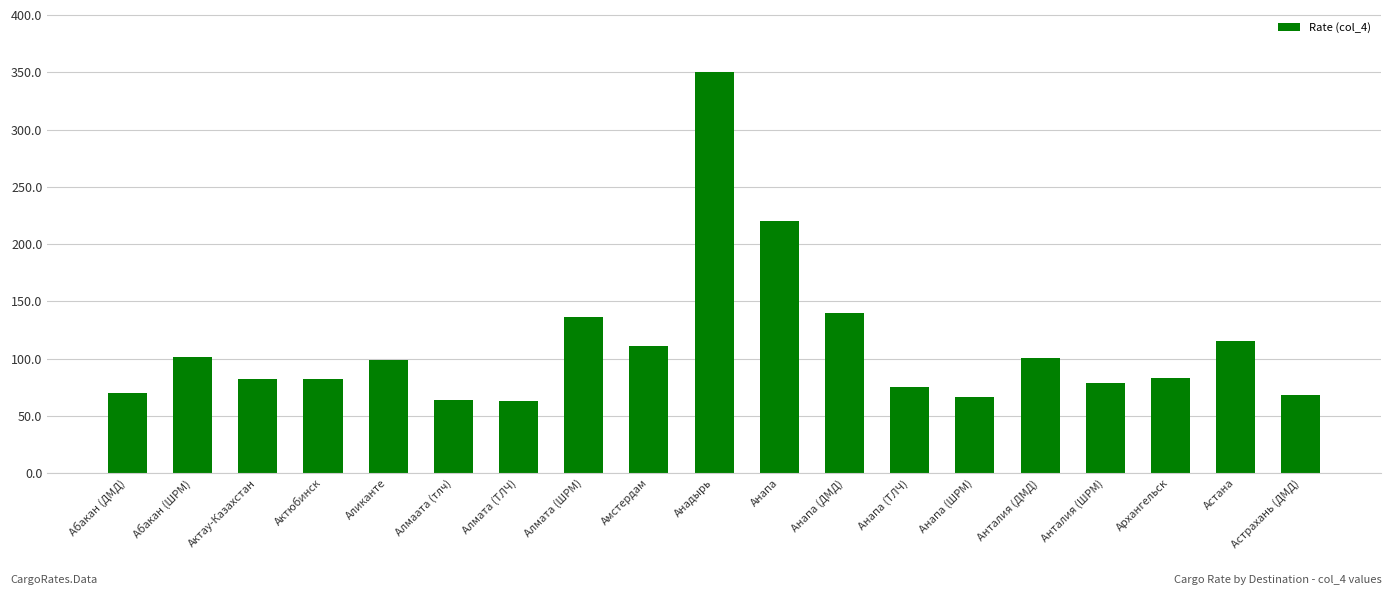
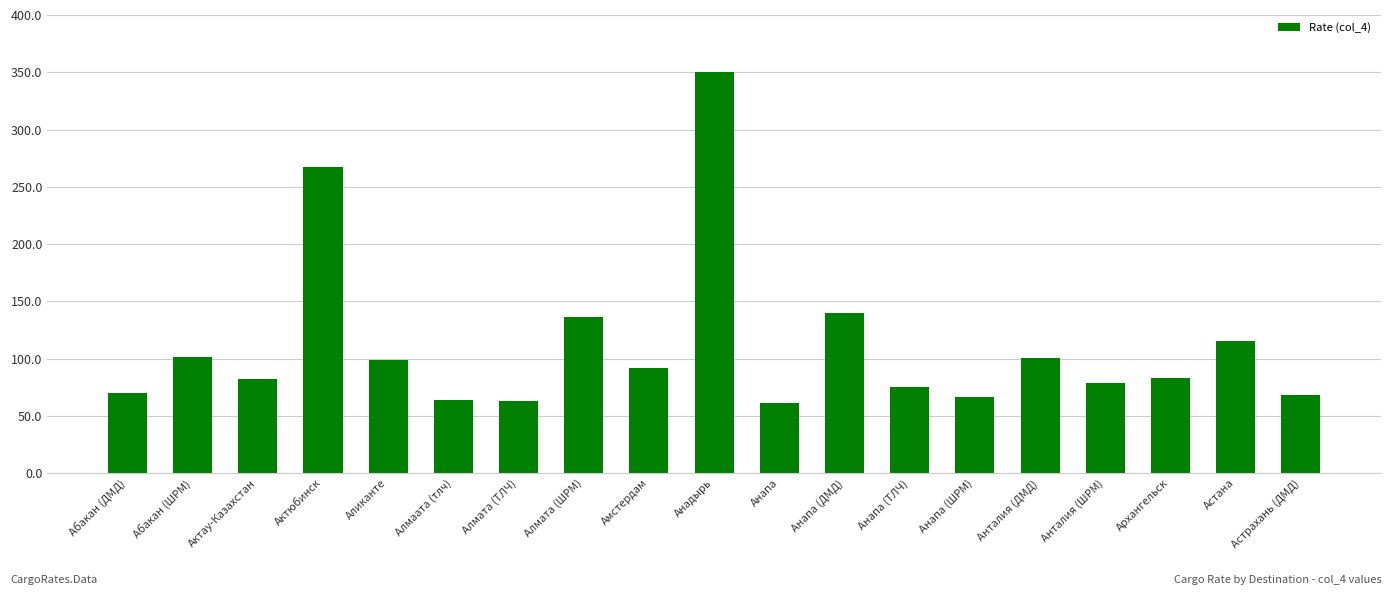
Актюбинск: 82 -> 267
Амстердам: 111 -> 92
Анапа: 220 -> 61
